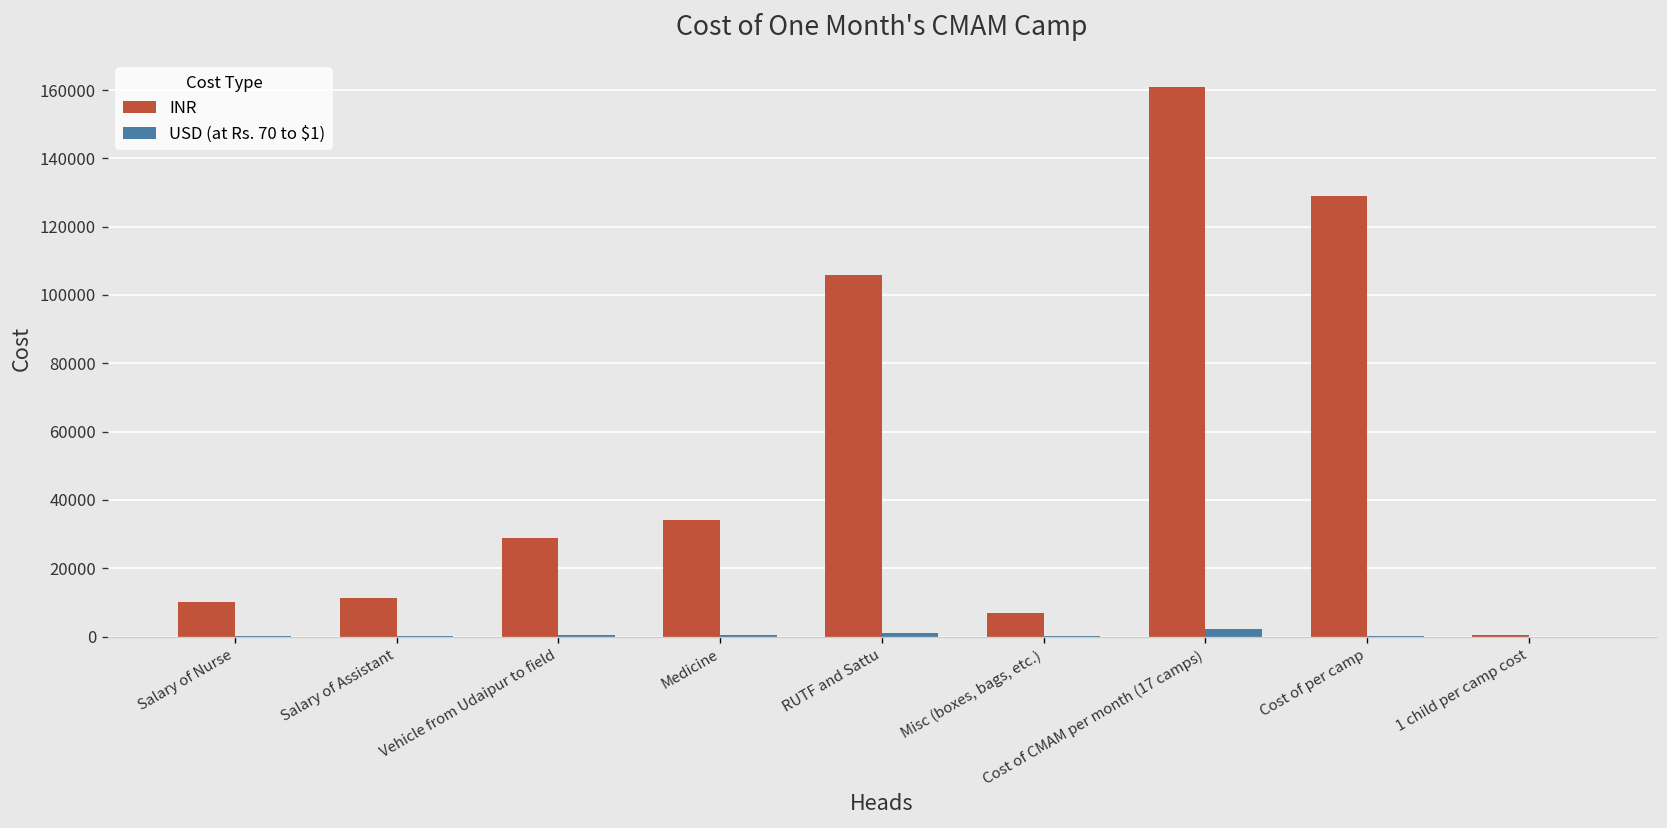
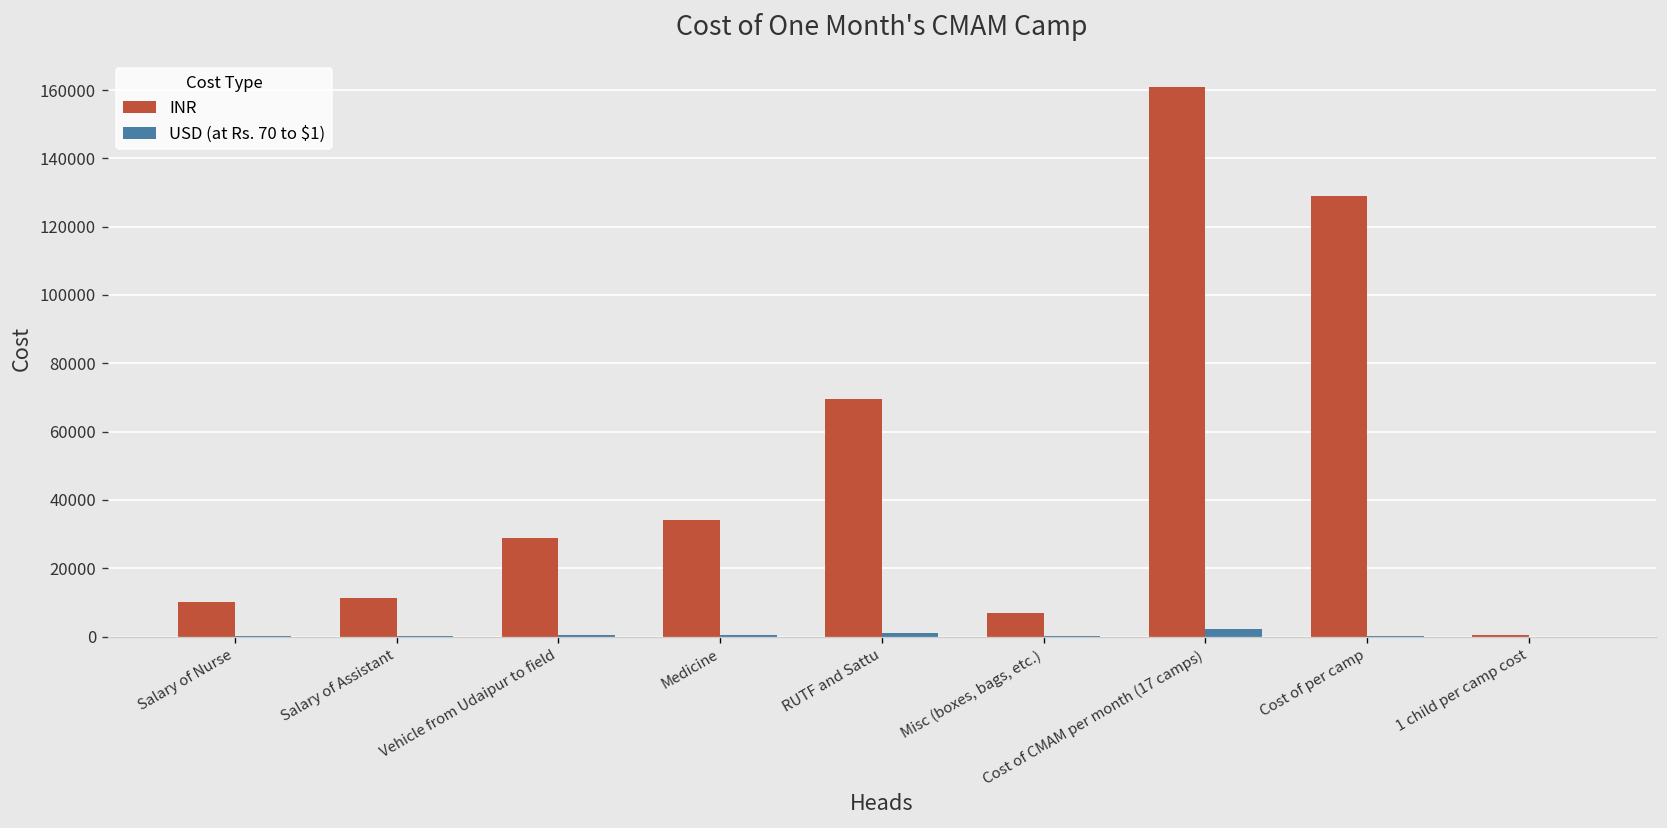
INR, RUTF and Sattu: 106000 -> 70000
